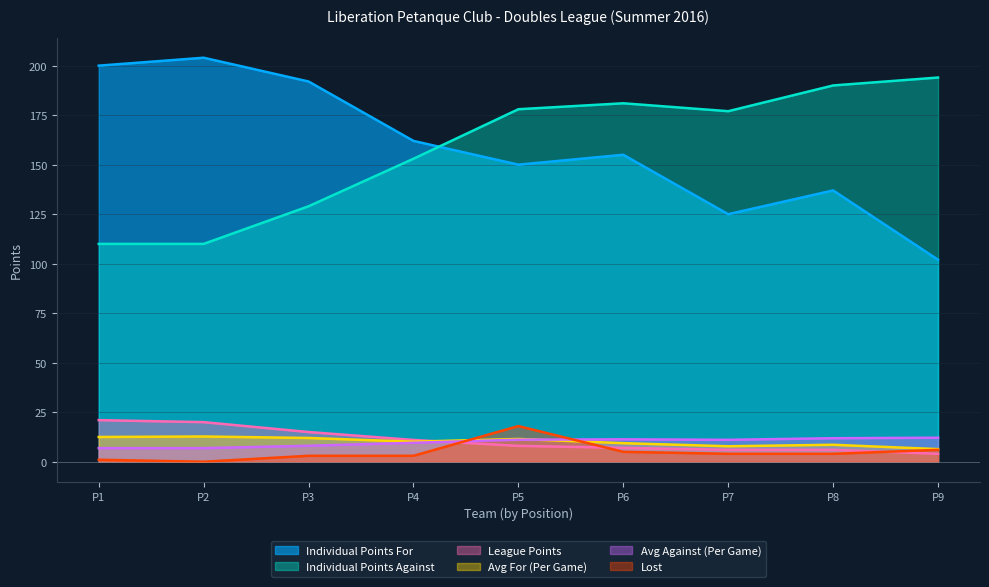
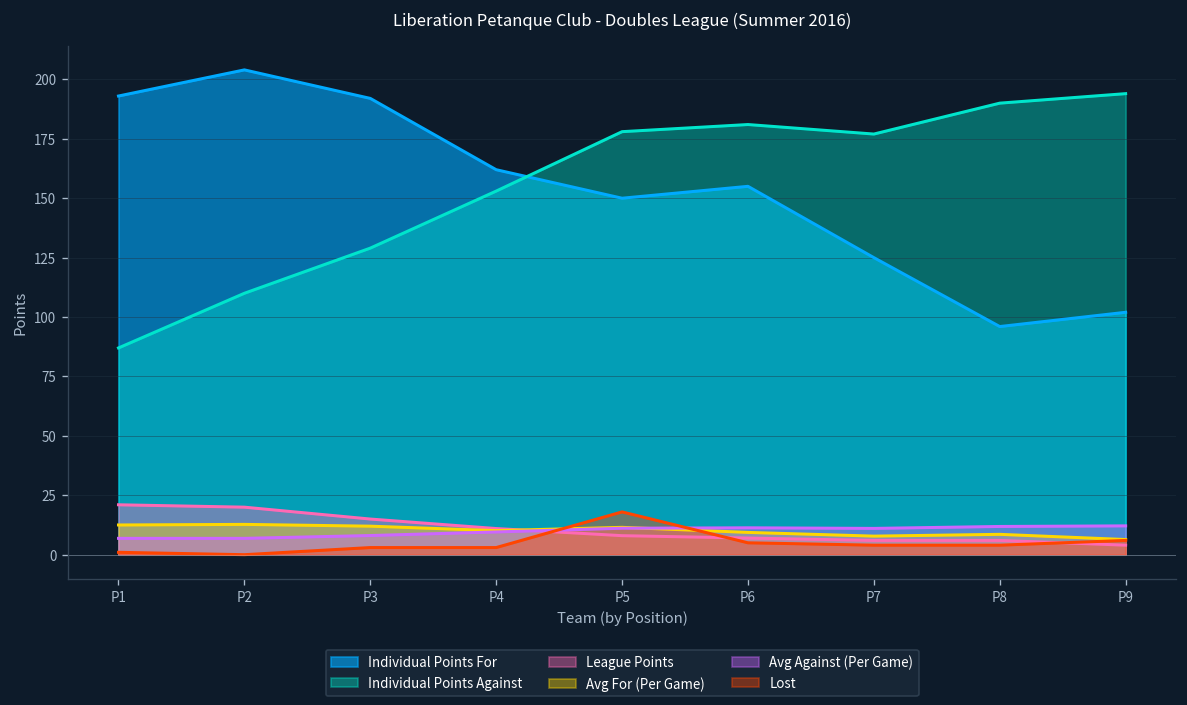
Individual Points For, P1: 200 -> 193
Individual Points Against, P1: 110 -> 87
Individual Points For, P8: 137 -> 96
